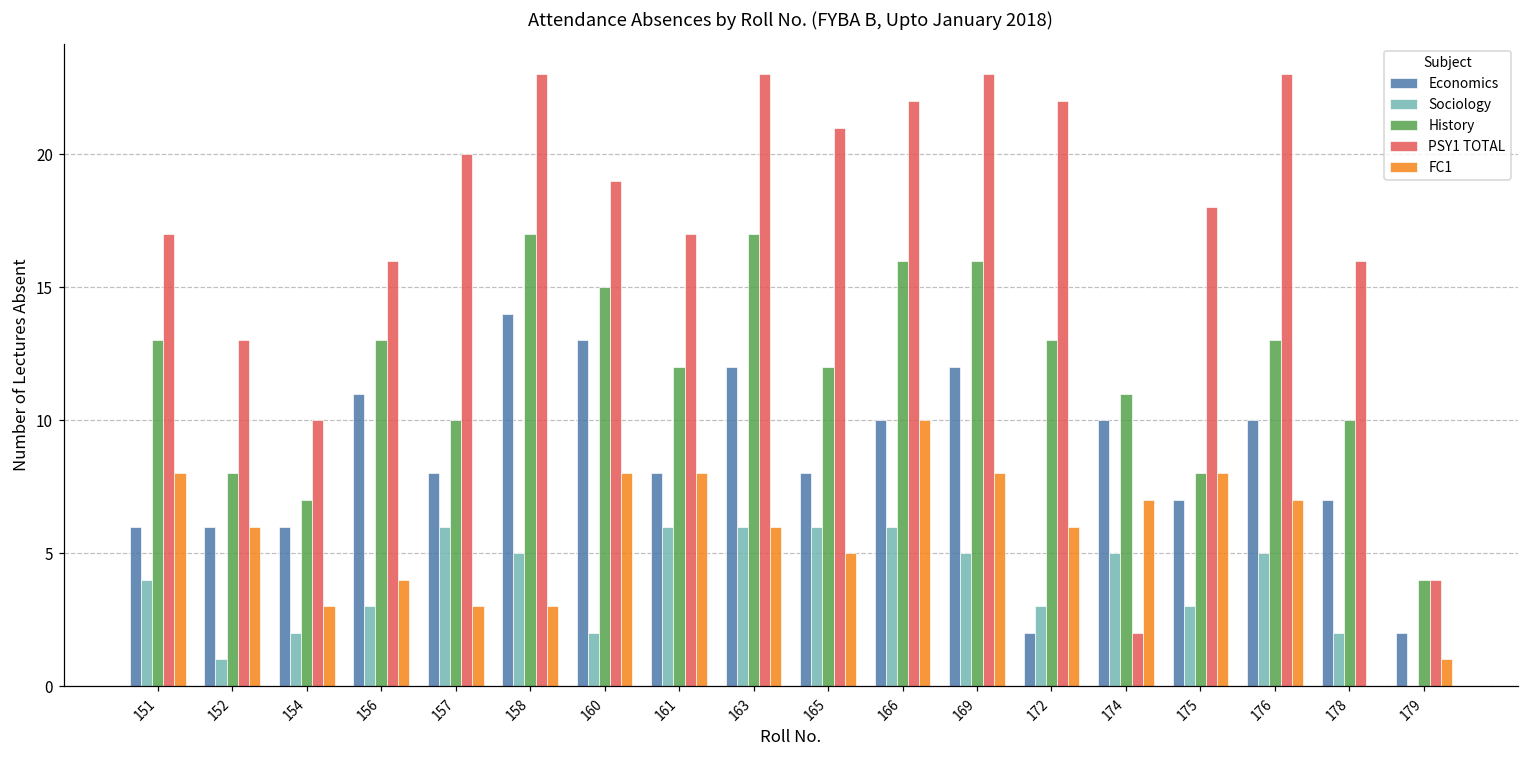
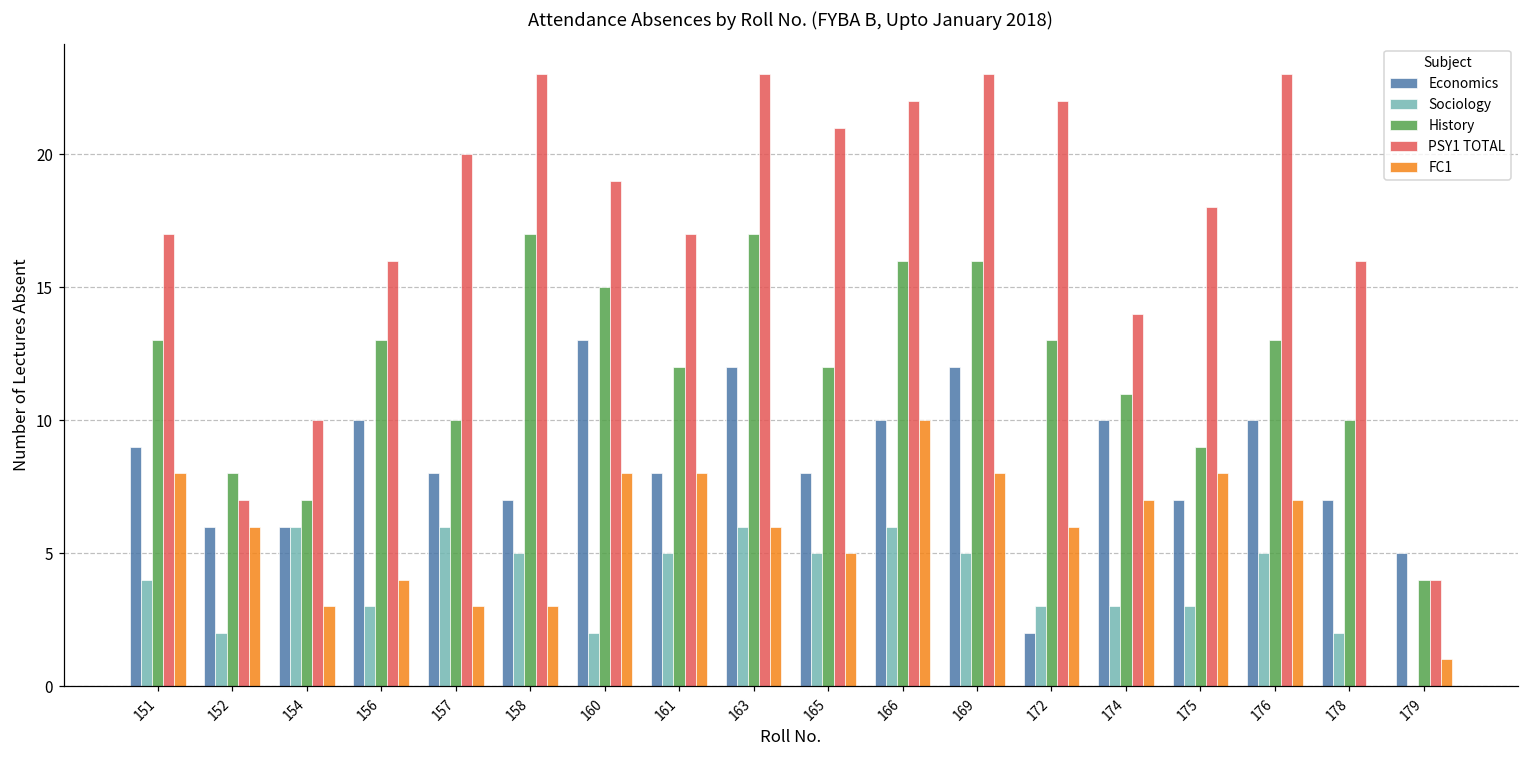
Economics, 151: 6 -> 9
Sociology, 152: 1 -> 2
PSY1 TOTAL, 152: 13 -> 7
Sociology, 154: 2 -> 6
Economics, 156: 11 -> 10
Economics, 158: 14 -> 7
Sociology, 161: 6 -> 5
Sociology, 165: 6 -> 5
Sociology, 174: 5 -> 3
PSY1 TOTAL, 174: 2 -> 14
History, 175: 8 -> 9
Economics, 179: 2 -> 5
